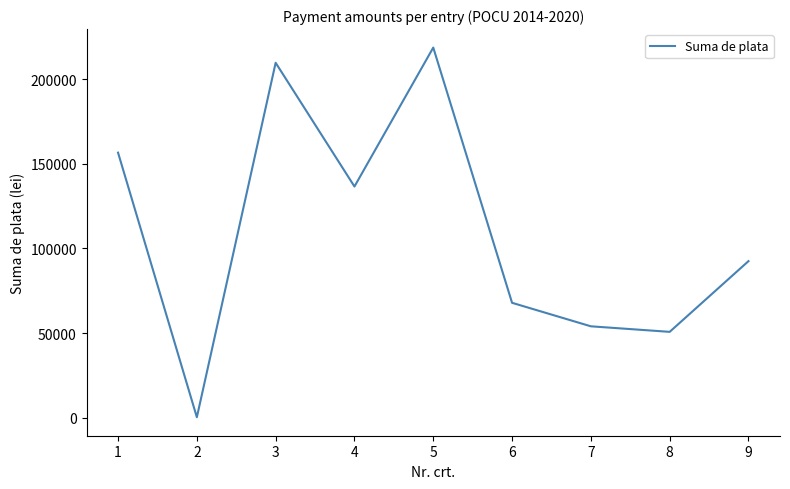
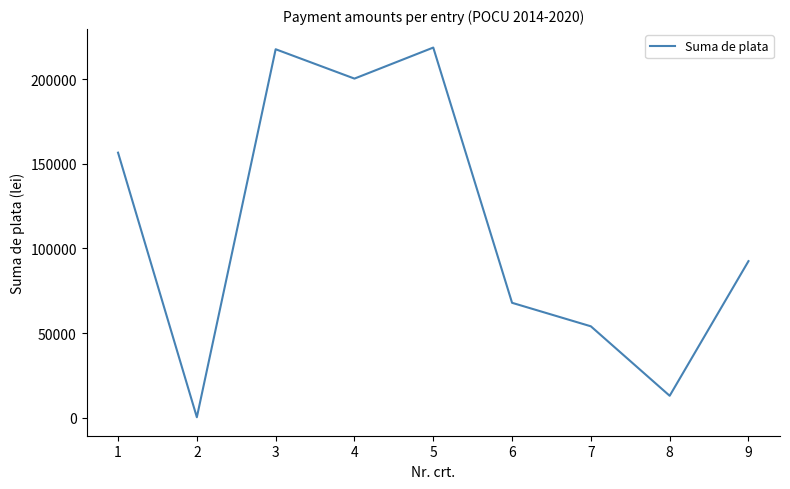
3: 210000 -> 218000
4: 137000 -> 200000
8: 51000 -> 13000
